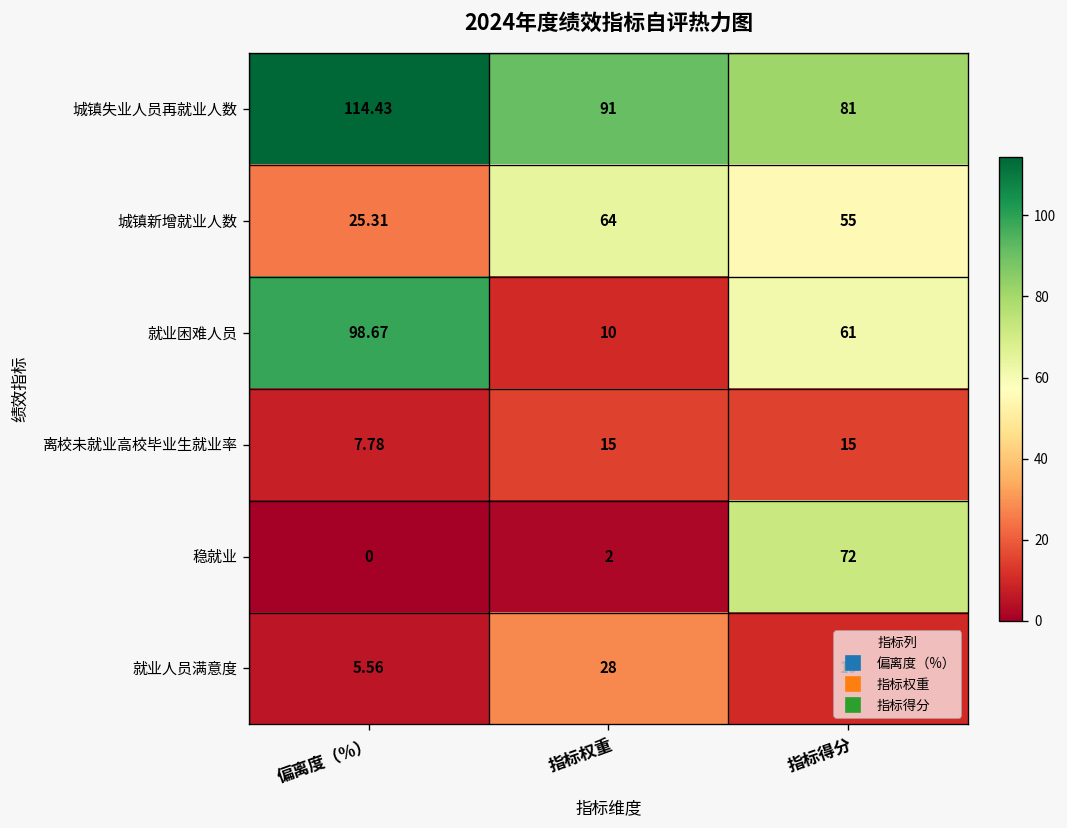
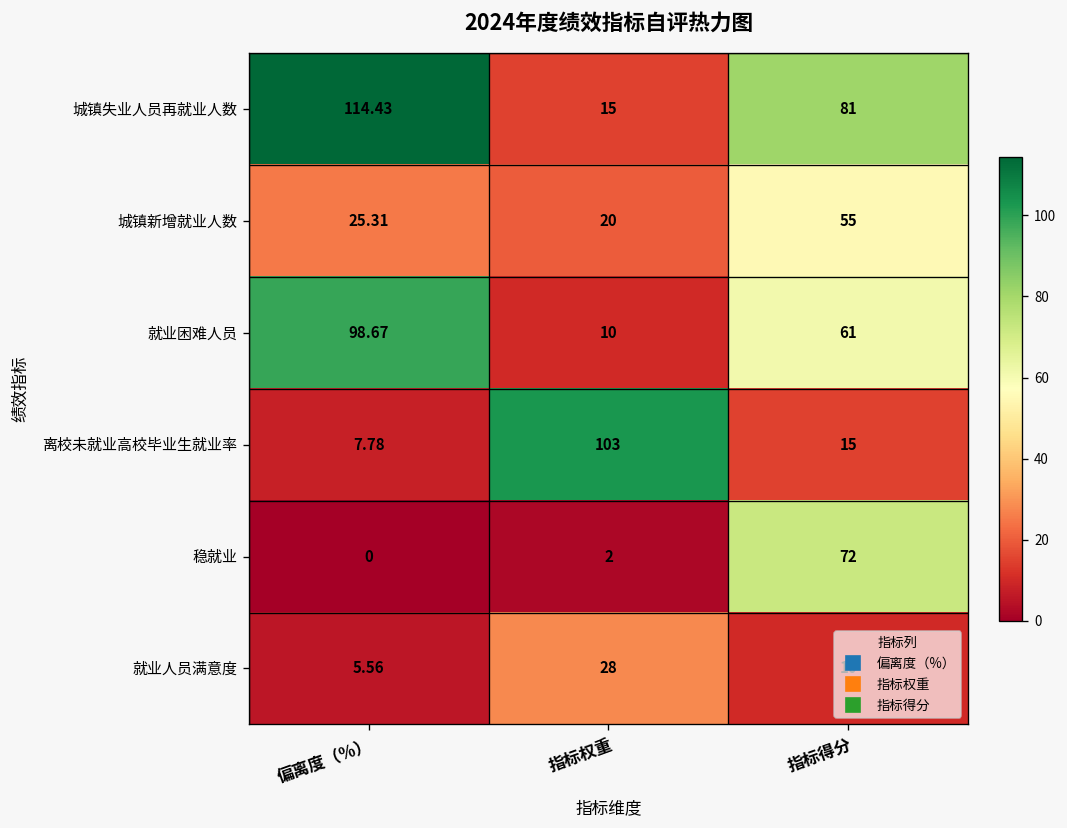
城镇失业人员再就业人数, 指标权重: 91 -> 15
城镇新增就业人数, 指标权重: 64 -> 20
离校未就业高校毕业生就业率, 指标权重: 15 -> 103
